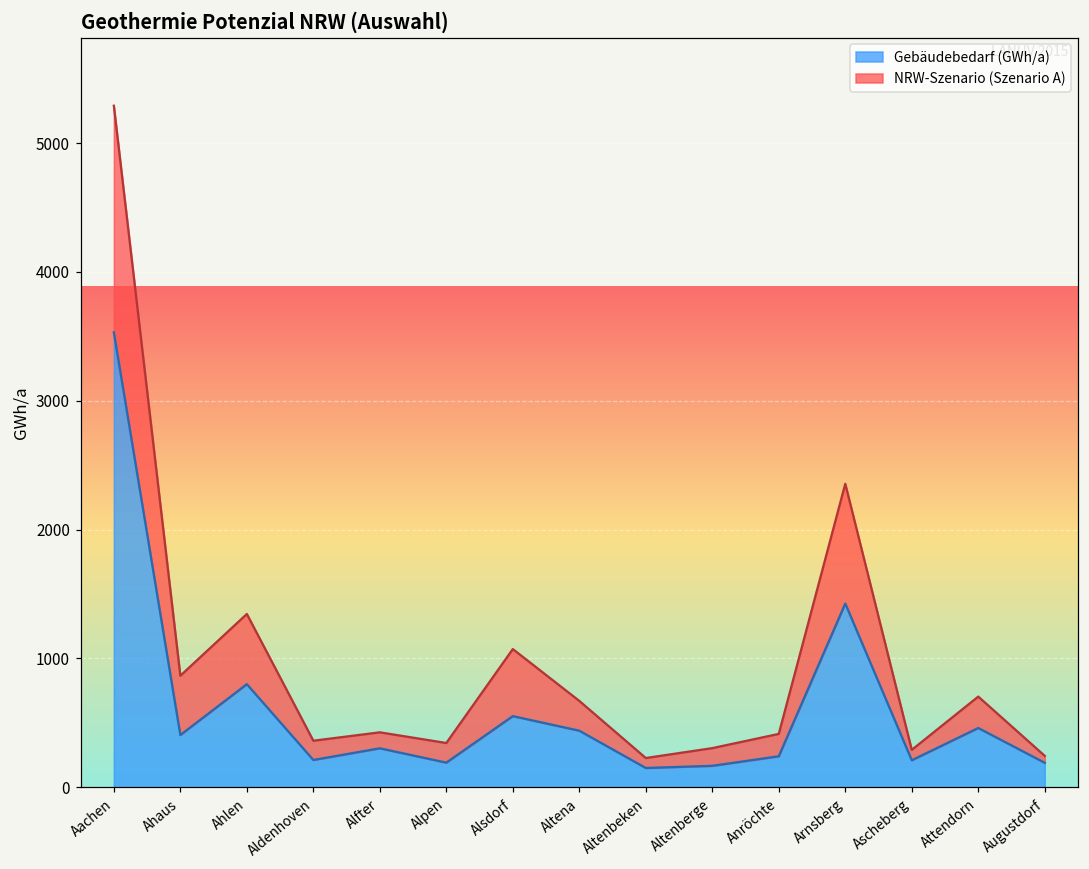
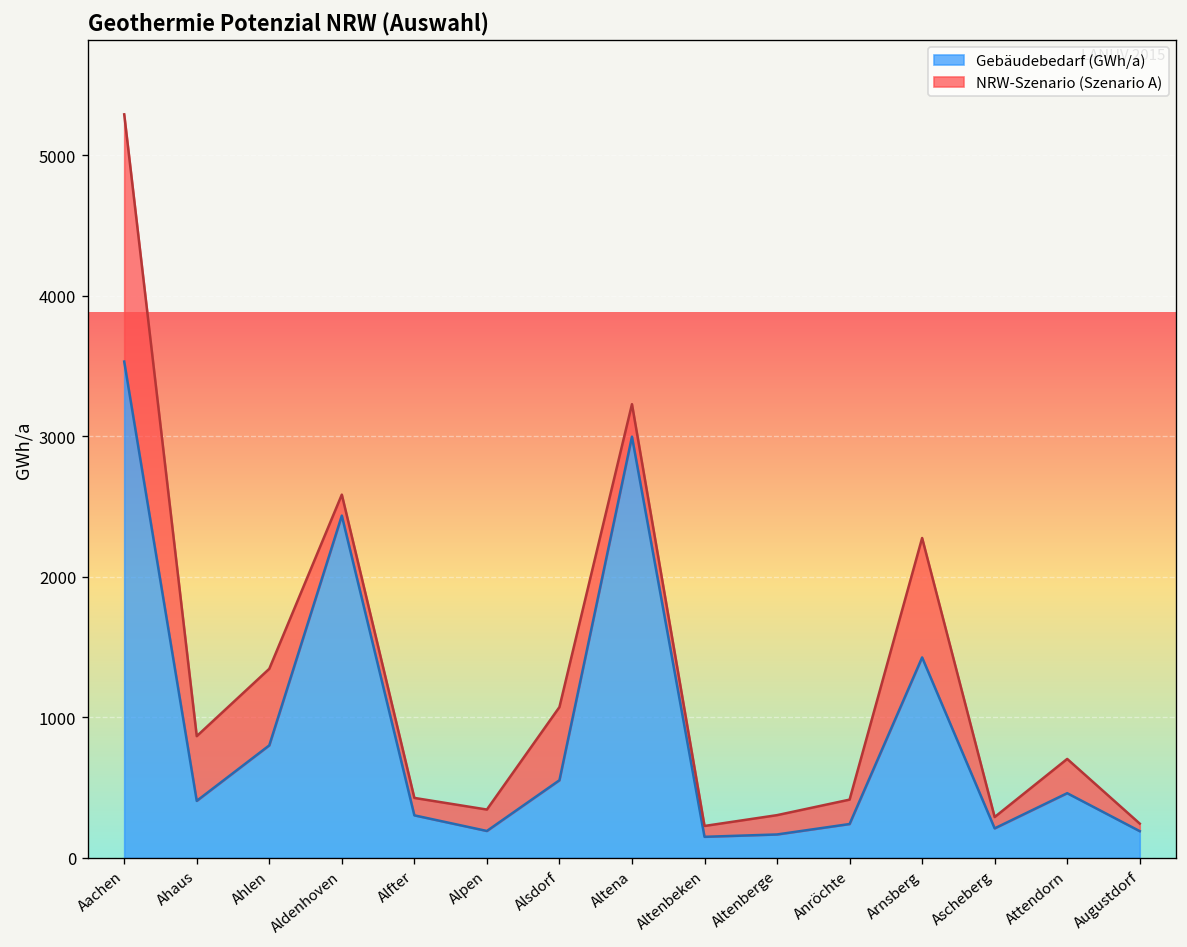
Gebäudebedarf (GWh/a), Aldenhoven: 210 -> 2440
Gebäudebedarf (GWh/a), Altena: 440 -> 3000
NRW-Szenario (Szenario A), Arnsberg: 930 -> 850
